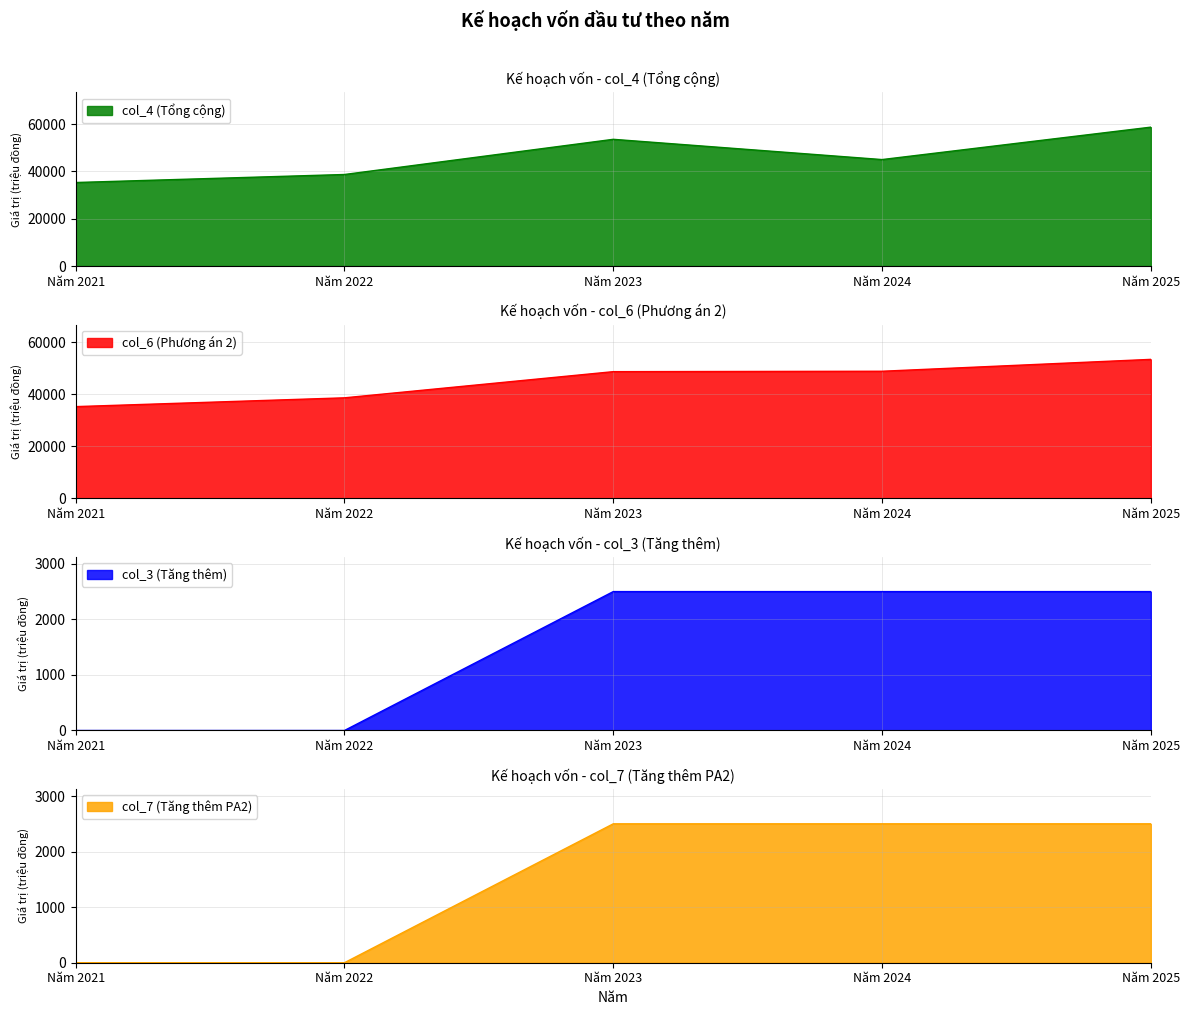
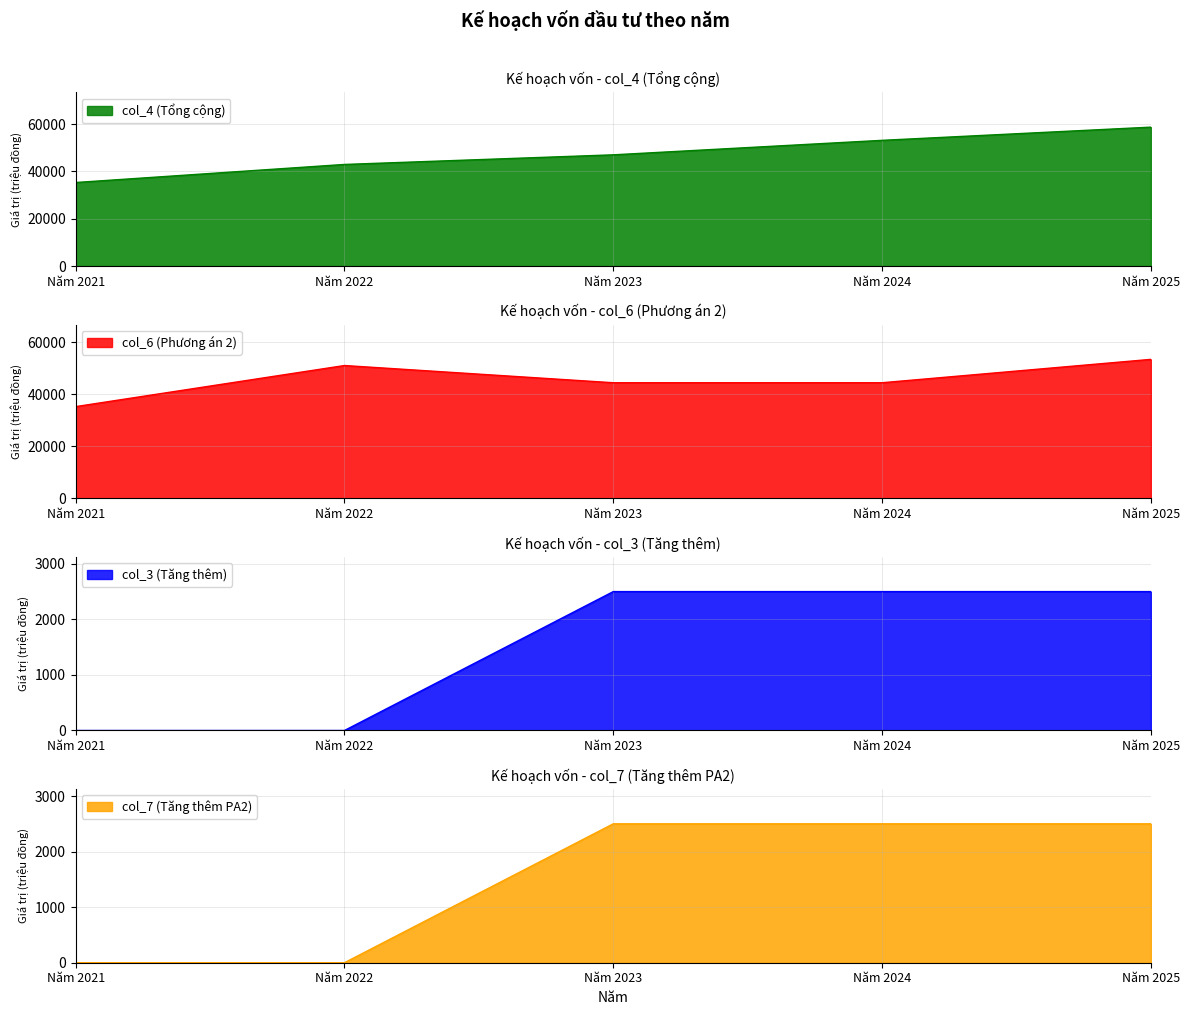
Kế hoạch vốn - col_4 (Tổng cộng), Năm 2022: 39000 -> 43000
Kế hoạch vốn - col_4 (Tổng cộng), Năm 2023: 54000 -> 47000
Kế hoạch vốn - col_4 (Tổng cộng), Năm 2024: 45000 -> 53000
Kế hoạch vốn - col_6 (Phương án 2), Năm 2022: 39000 -> 51000
Kế hoạch vốn - col_6 (Phương án 2), Năm 2023: 49000 -> 45000
Kế hoạch vốn - col_6 (Phương án 2), Năm 2024: 49000 -> 45000
